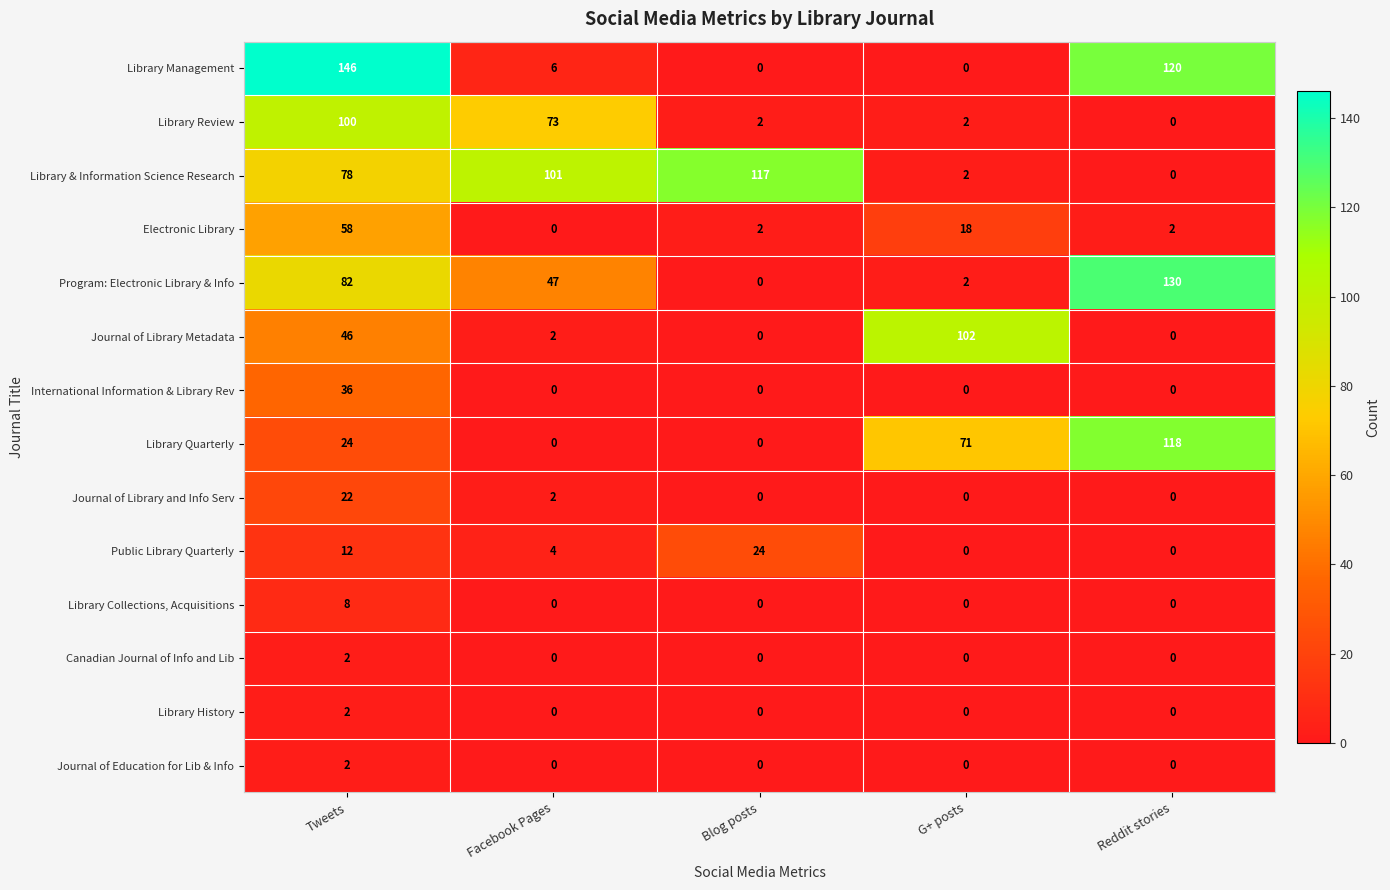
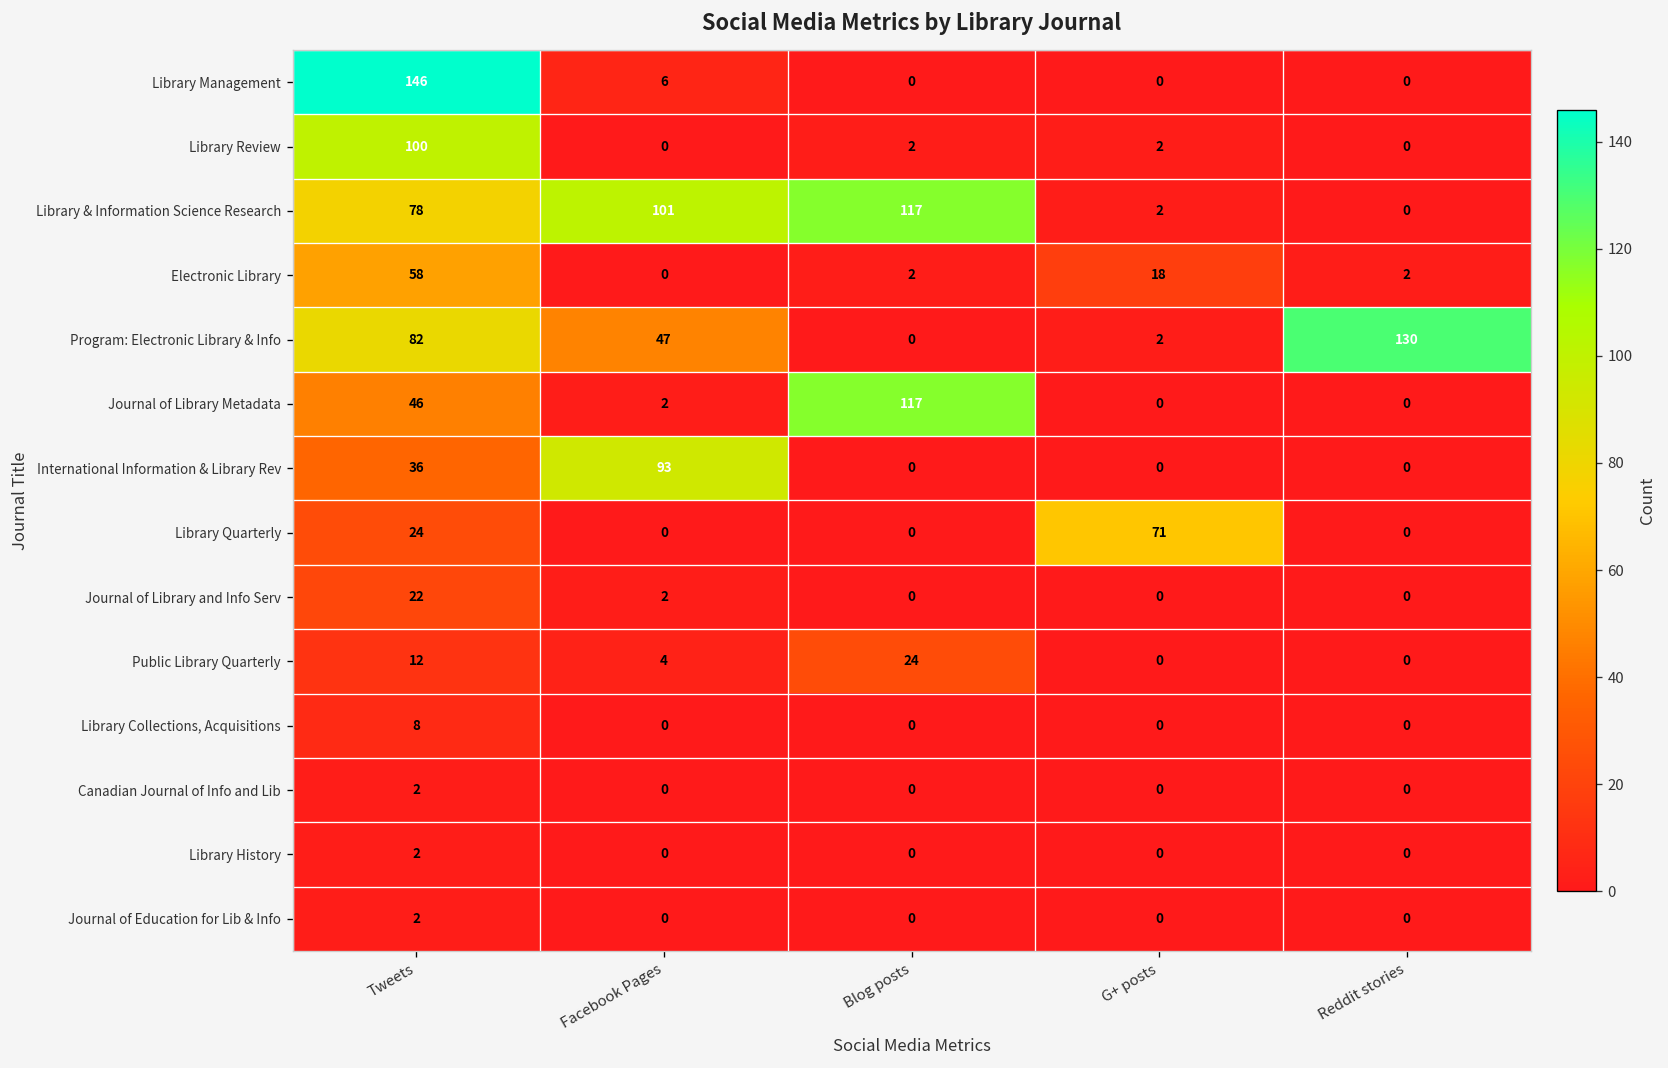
Library Management, Reddit stories: 120 -> 0
Library Review, Facebook Pages: 73 -> 0
Journal of Library Metadata, Blog posts: 0 -> 117
Journal of Library Metadata, G+ posts: 102 -> 0
International Information & Library Rev, Facebook Pages: 0 -> 93
Library Quarterly, Reddit stories: 118 -> 0
